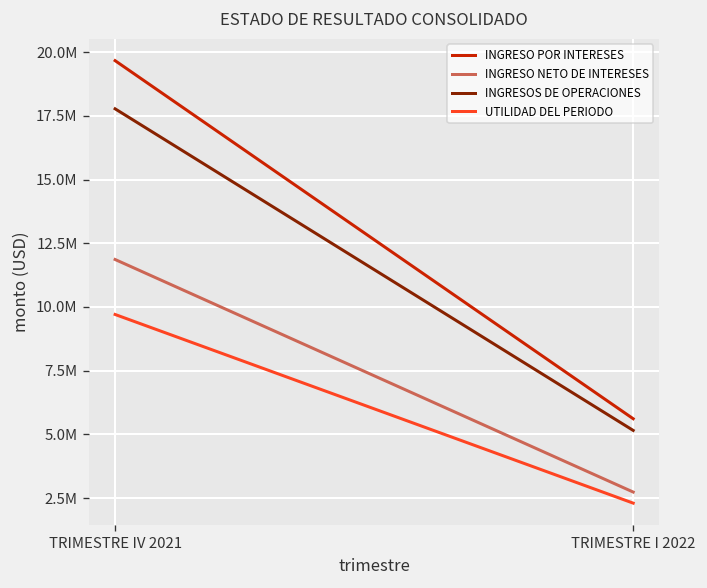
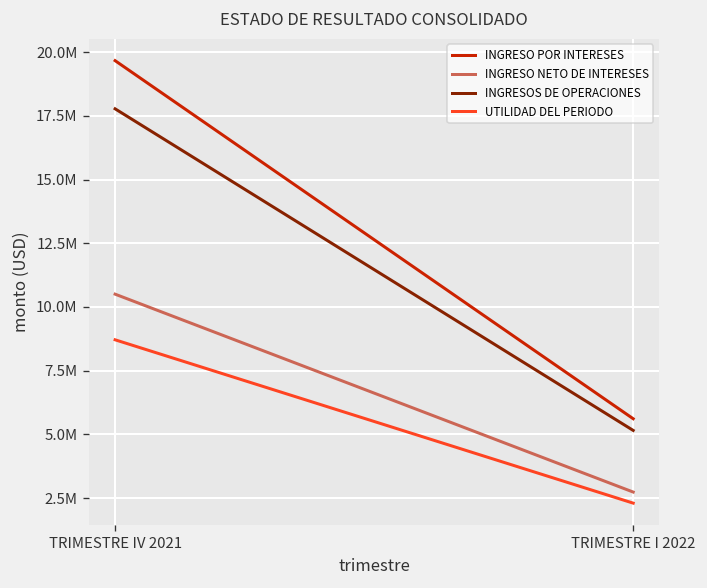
INGRESO NETO DE INTERESES, TRIMESTRE IV 2021: 11900000 -> 10500000
UTILIDAD DEL PERIODO, TRIMESTRE IV 2021: 9700000 -> 8700000
